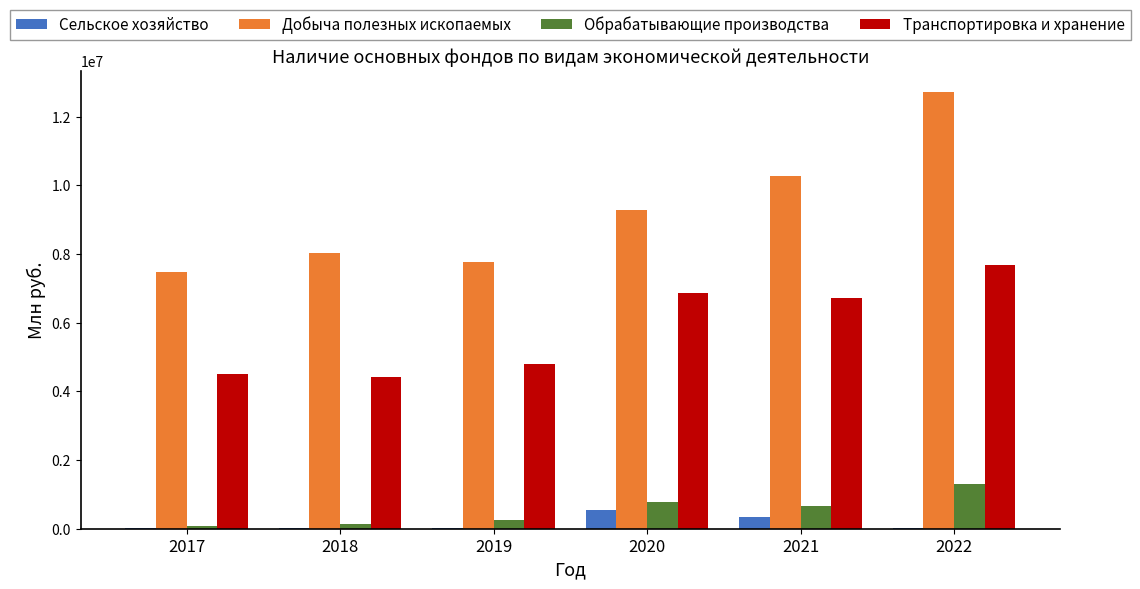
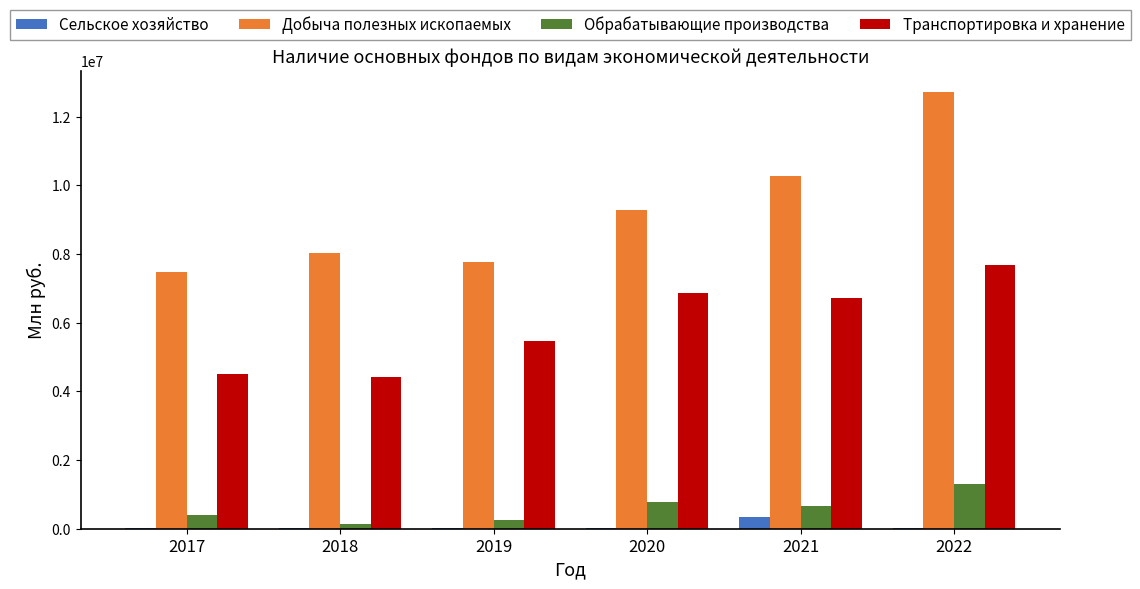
Обрабатывающие производства, 2017: 100000 -> 400000
Транспортировка и хранение, 2019: 4800000 -> 5500000
Сельское хозяйство, 2020: 500000 -> 0
